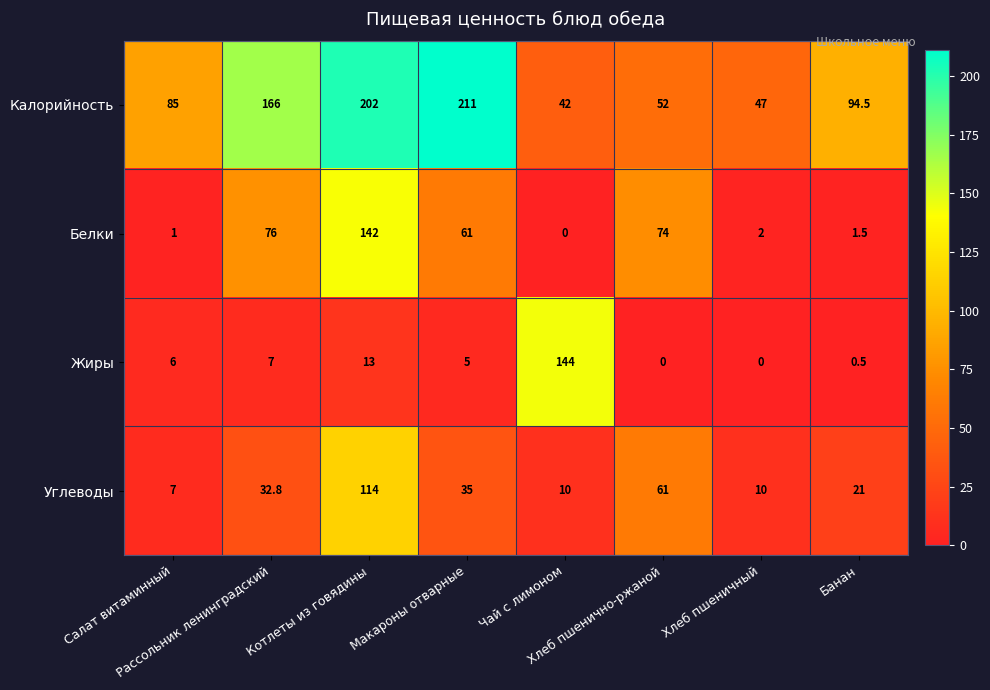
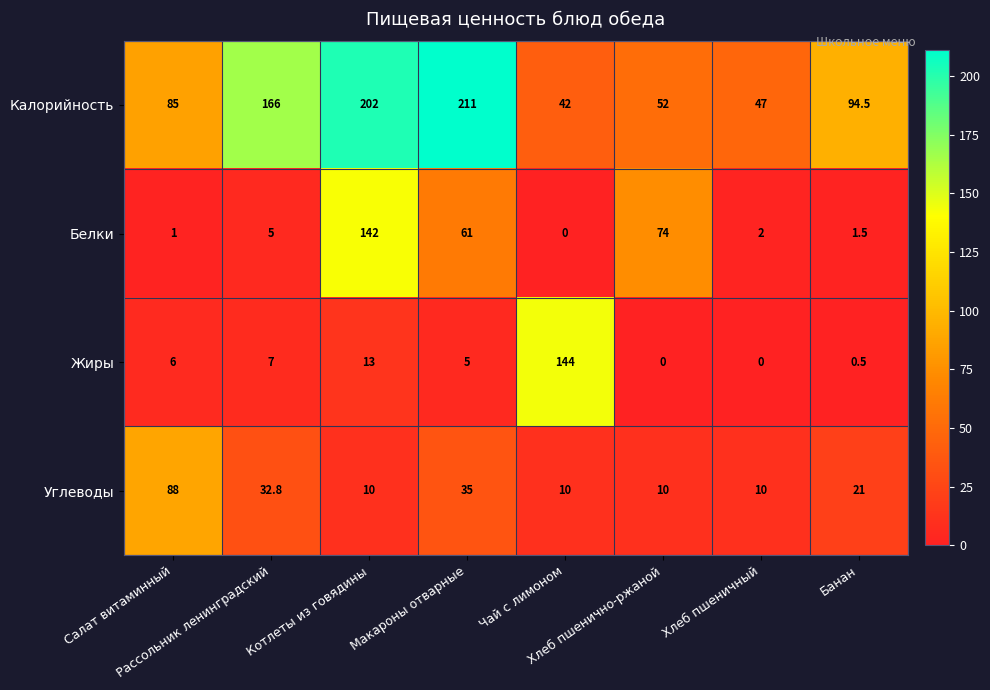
Белки, Рассольник ленинградский: 76 -> 5
Углеводы, Салат витаминный: 7 -> 88
Углеводы, Котлеты из говядины: 114 -> 10
Углеводы, Хлеб пшенично-ржаной: 61 -> 10
